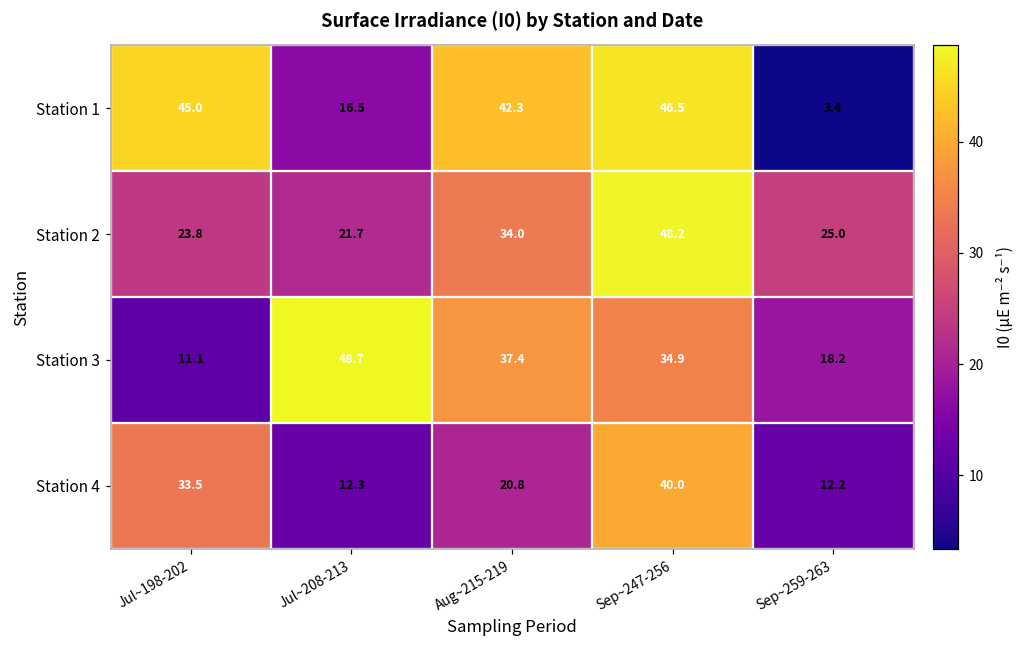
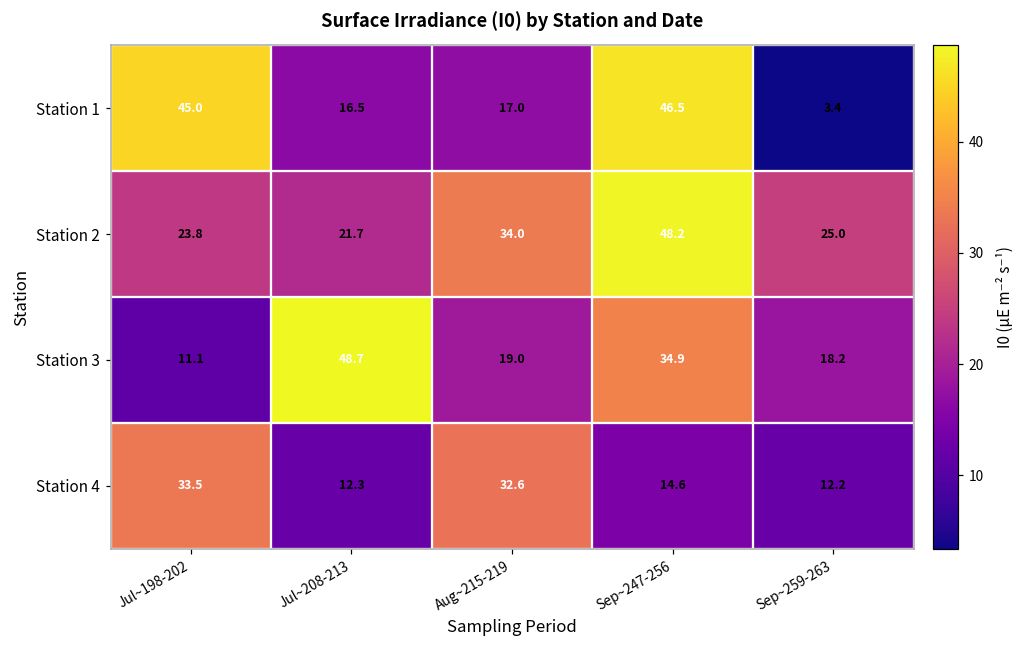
Station 1, Aug~215-219: 42.3 -> 17.0
Station 3, Aug~215-219: 37.4 -> 19.0
Station 4, Aug~215-219: 20.8 -> 32.6
Station 4, Sep~247-256: 40.0 -> 14.6
